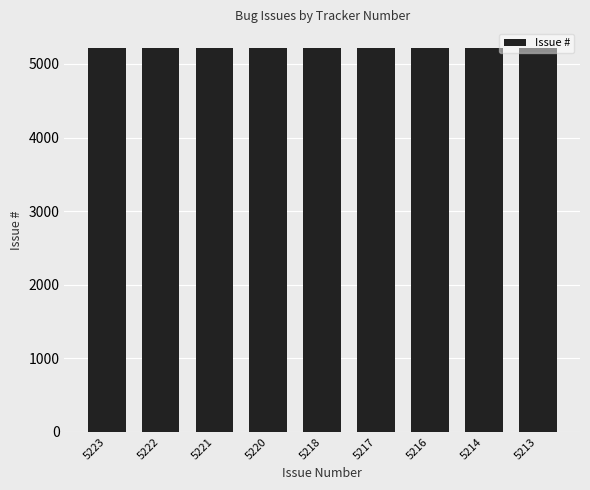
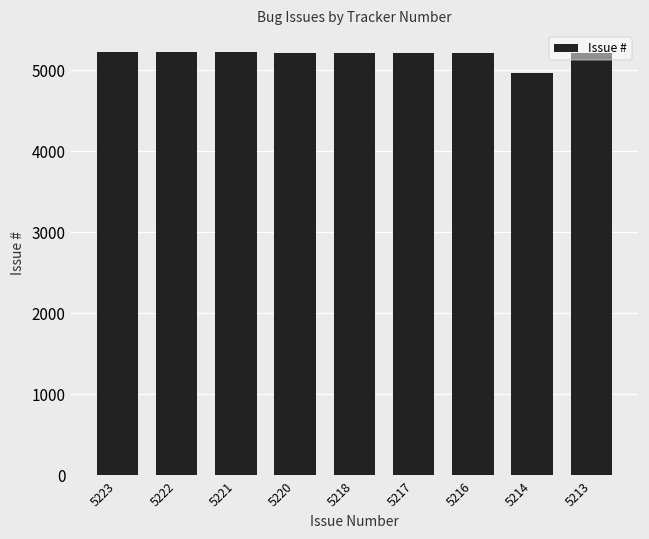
5214: 5200 -> 5000
